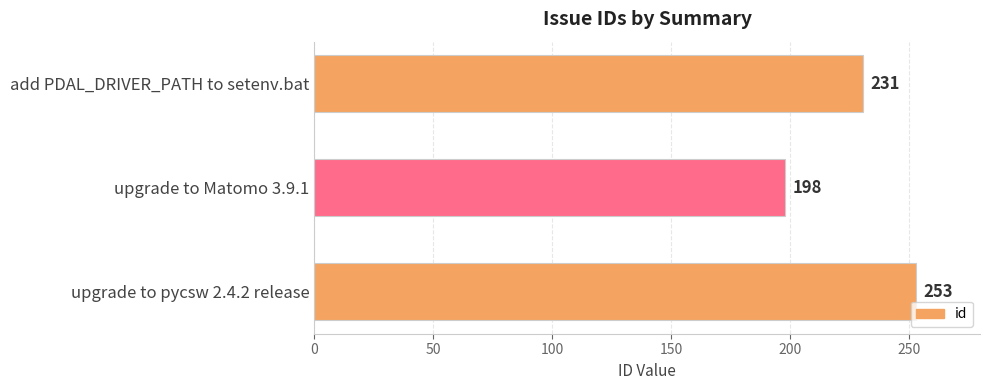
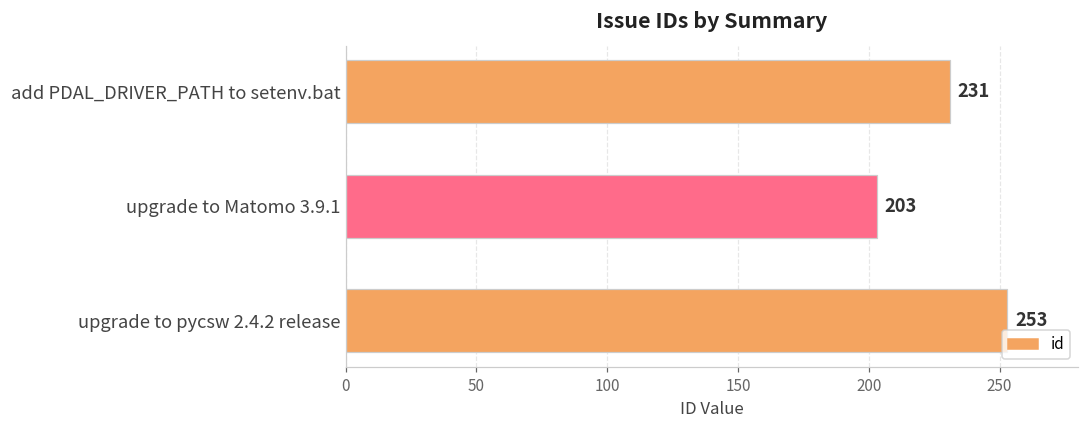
upgrade to Matomo 3.9.1: 198 -> 203
